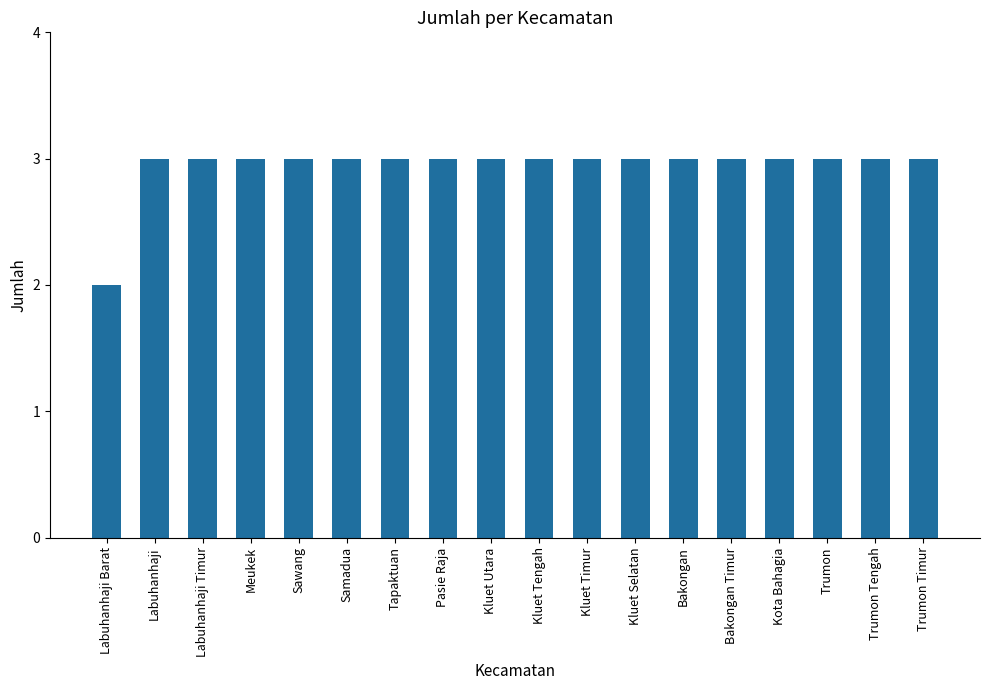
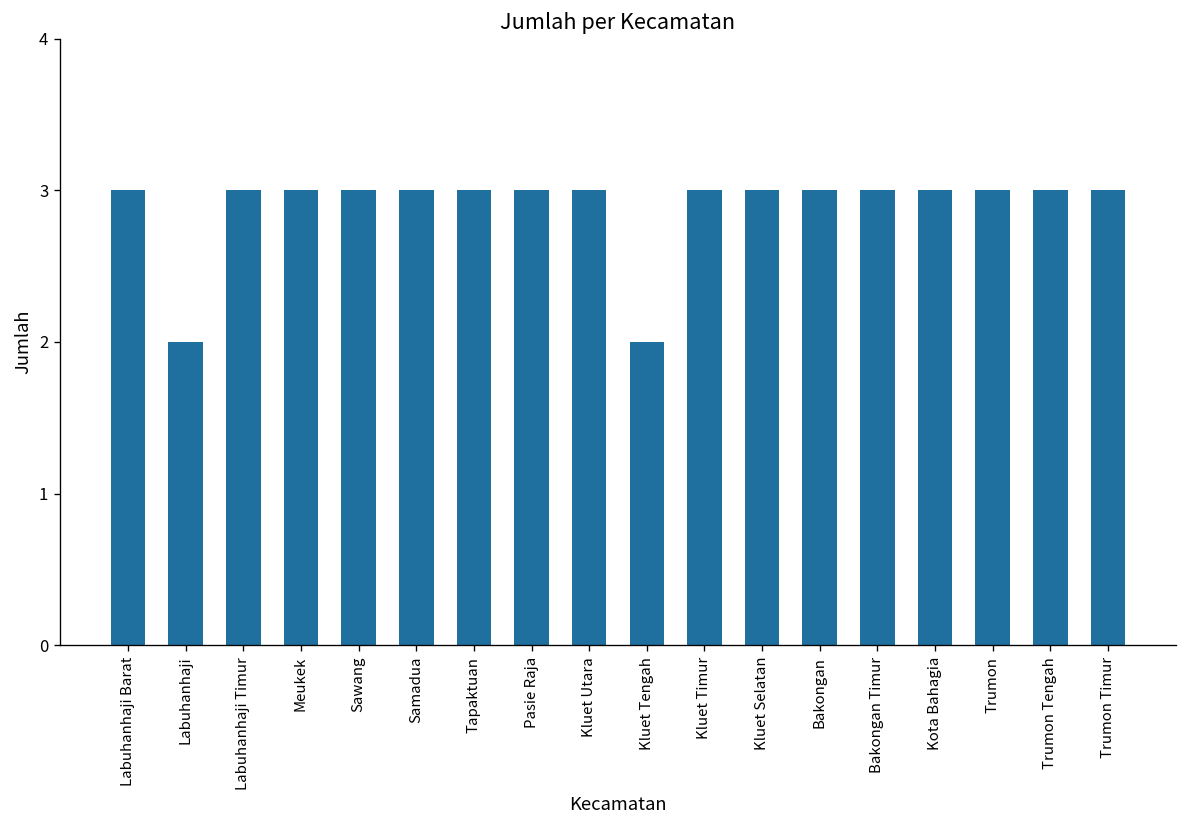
Labuhanhaji Barat: 2 -> 3
Labuhanhaji: 3 -> 2
Kluet Tengah: 3 -> 2
